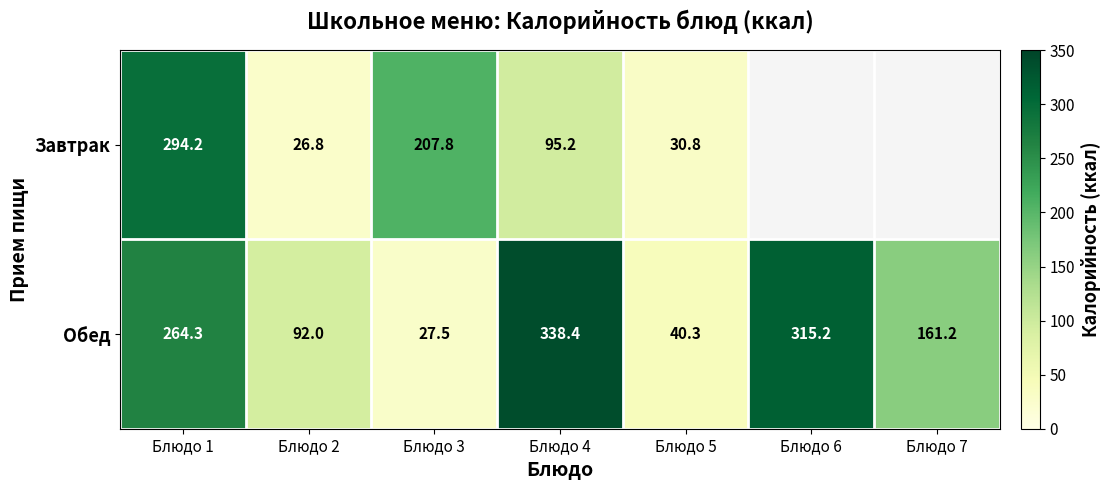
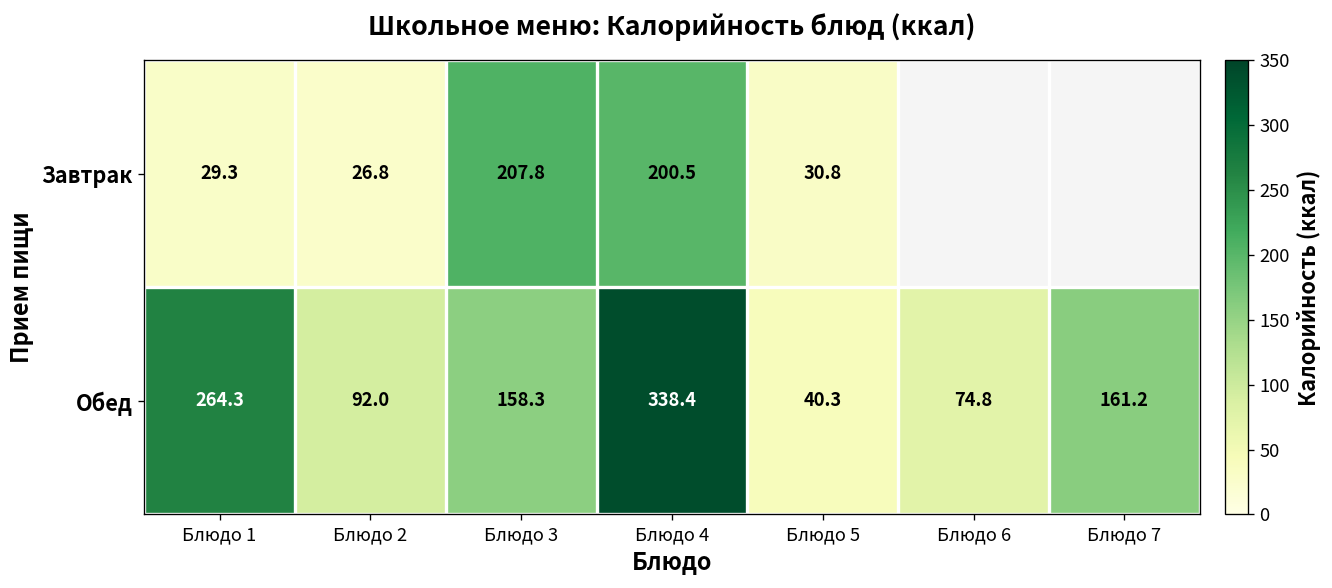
Завтрак, Блюдо 1: 294.2 -> 29.3
Завтрак, Блюдо 4: 95.2 -> 200.5
Обед, Блюдо 3: 27.5 -> 158.3
Обед, Блюдо 6: 315.2 -> 74.8
